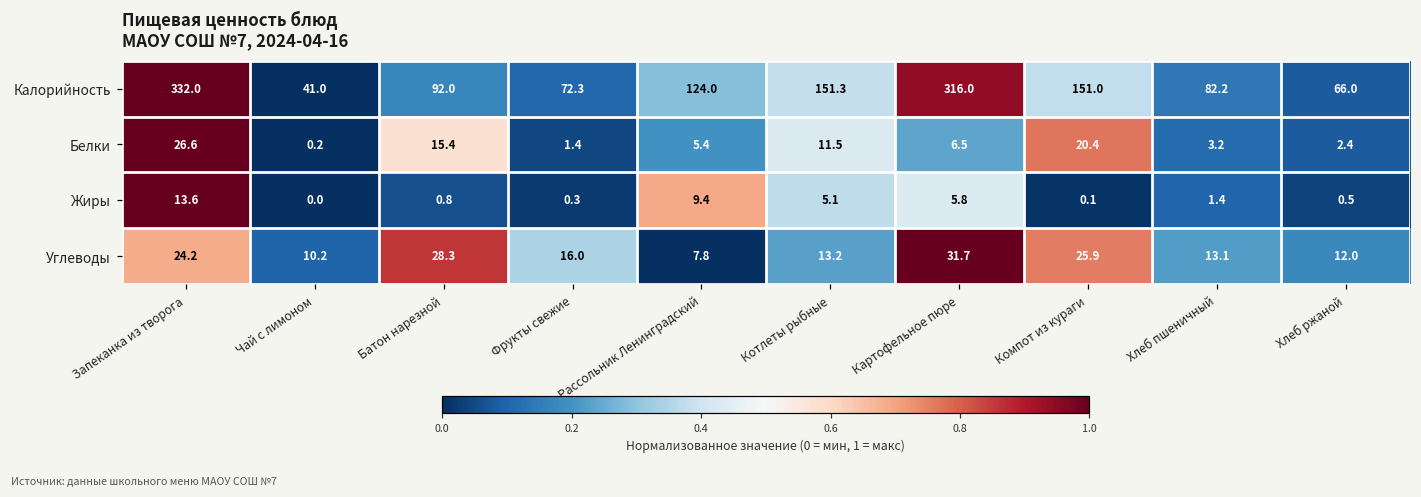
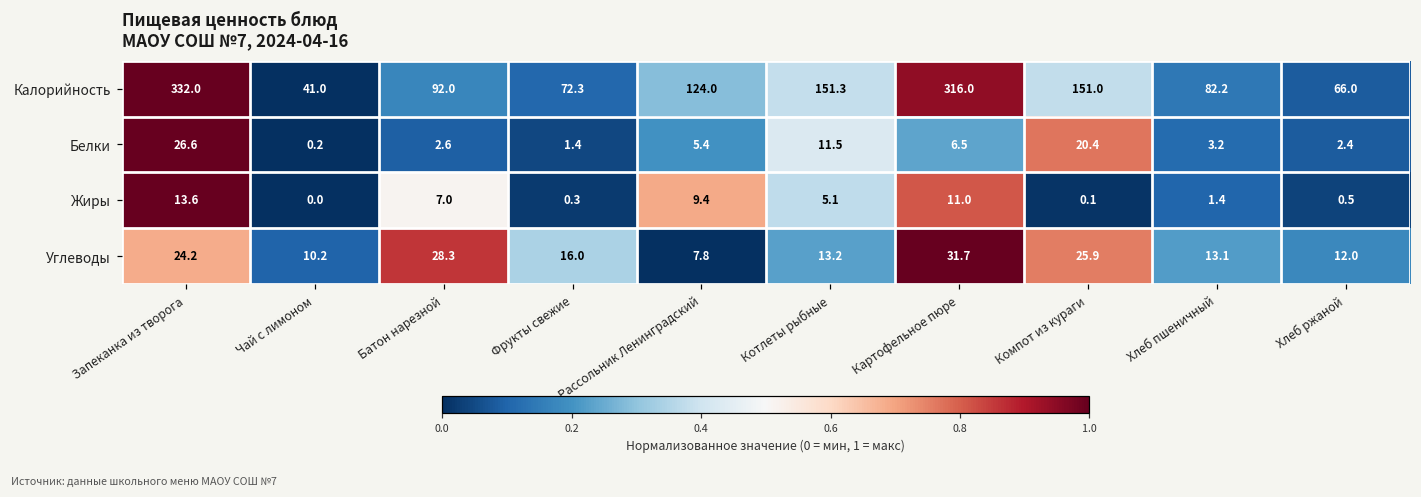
Белки, Батон нарезной: 15.4 -> 2.6
Жиры, Батон нарезной: 0.8 -> 7.0
Жиры, Картофельное пюре: 5.8 -> 11.0
